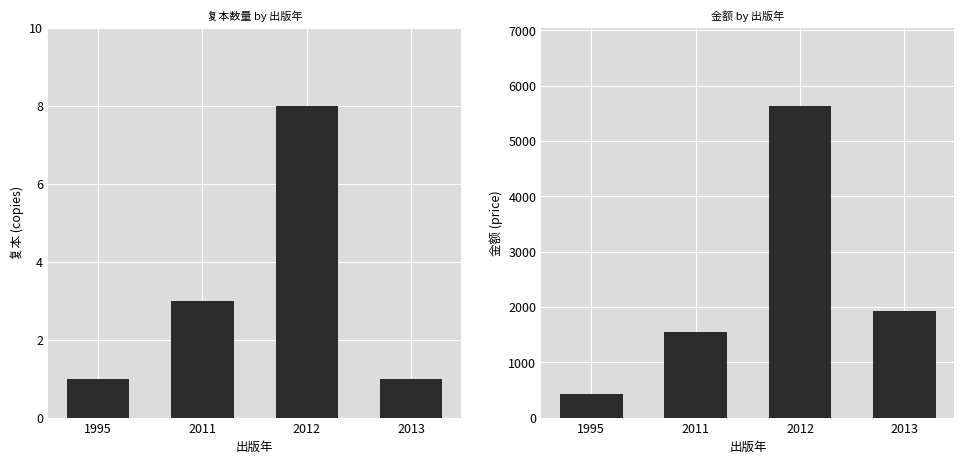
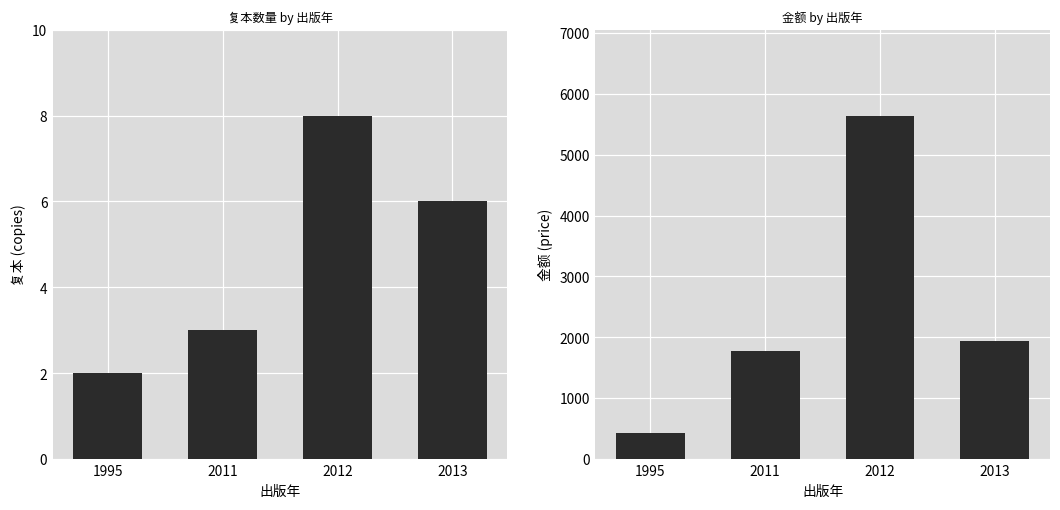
复本数量 by 出版年, 1995: 1 -> 2
复本数量 by 出版年, 2013: 1 -> 6
金额 by 出版年, 2011: 1500 -> 1800
